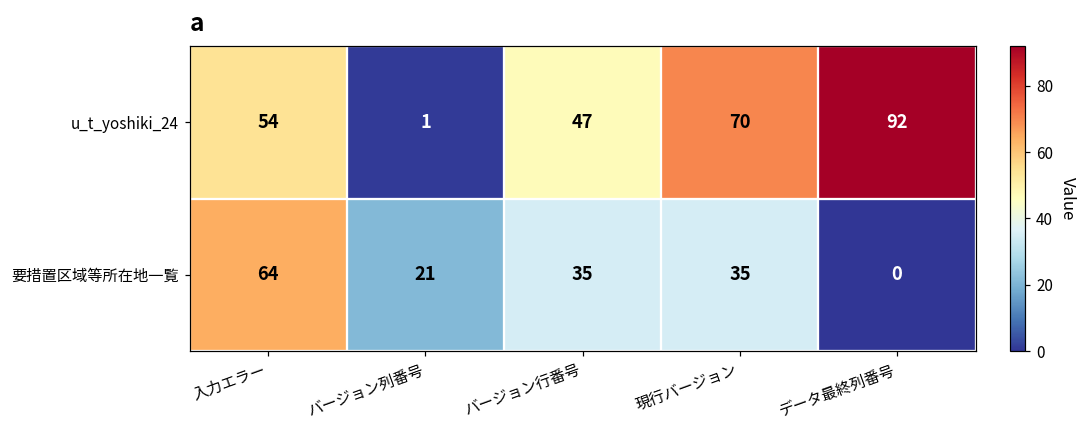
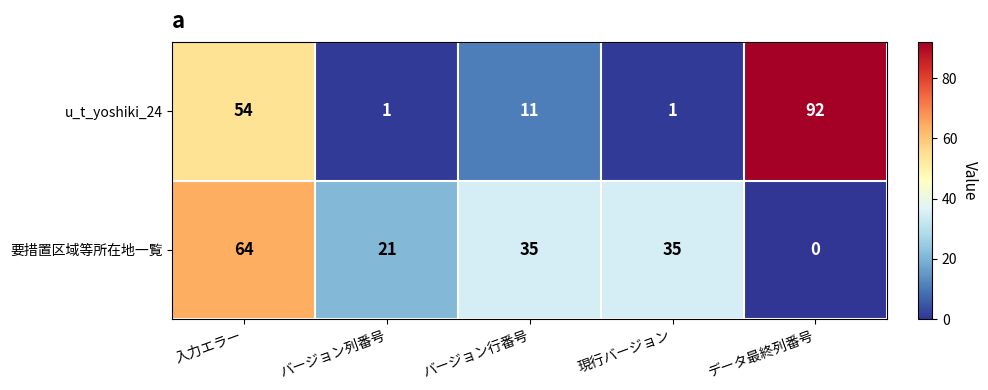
u_t_yoshiki_24, バージョン行番号: 47 -> 11
u_t_yoshiki_24, 現行バージョン: 70 -> 1
